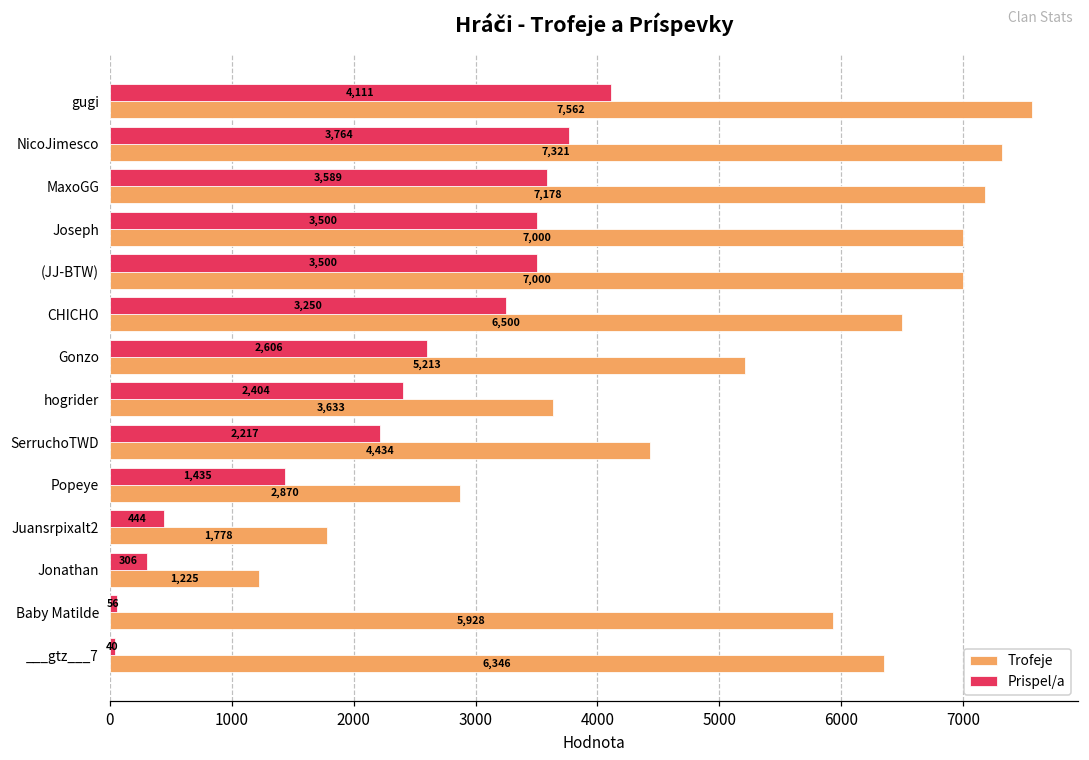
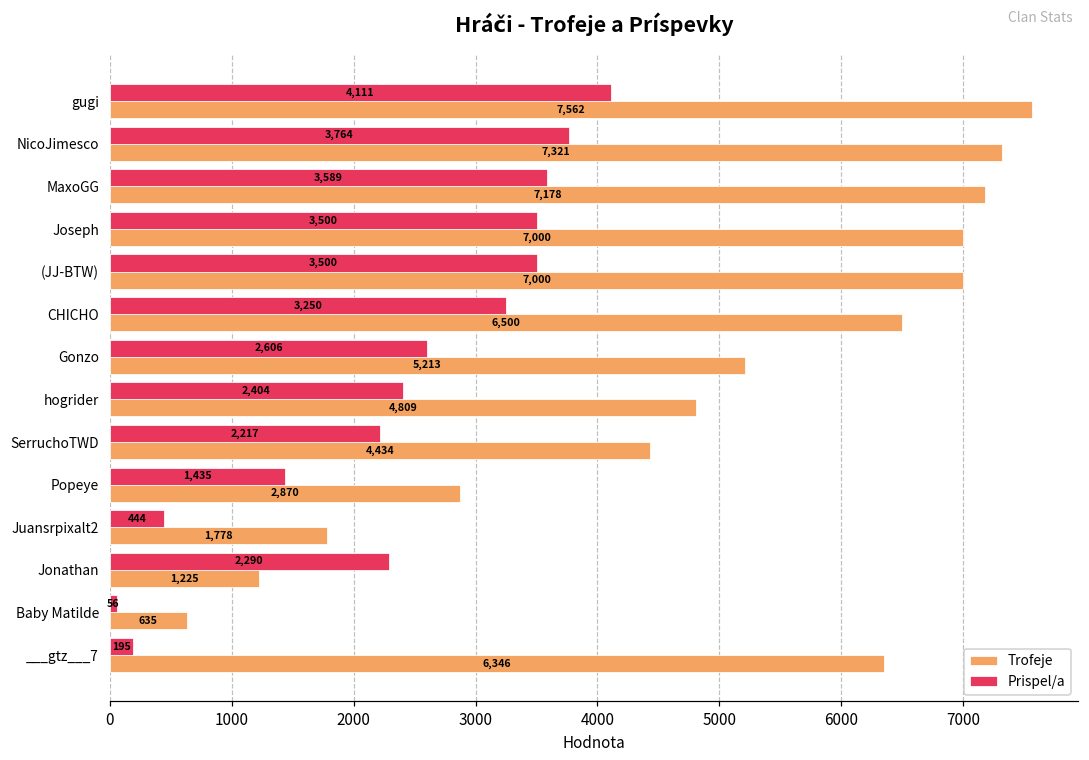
Trofeje, hogrider: 3,633 -> 4,809
Prispel/a, Jonathan: 306 -> 2,290
Trofeje, Baby Matilde: 5,928 -> 635
Prispel/a, ___gtz___7: 40 -> 195
